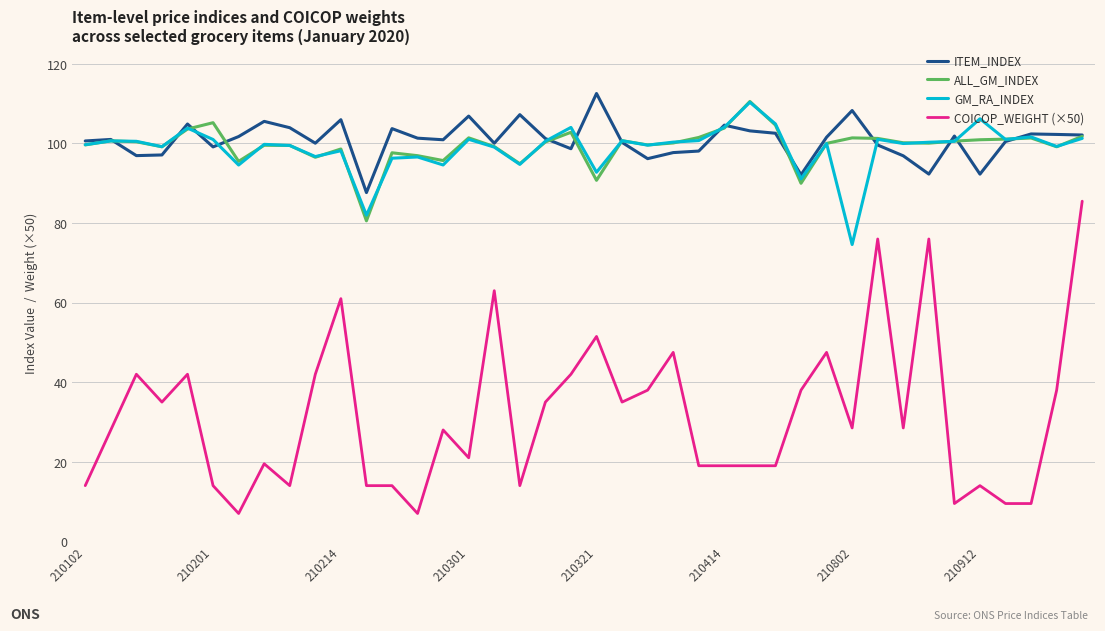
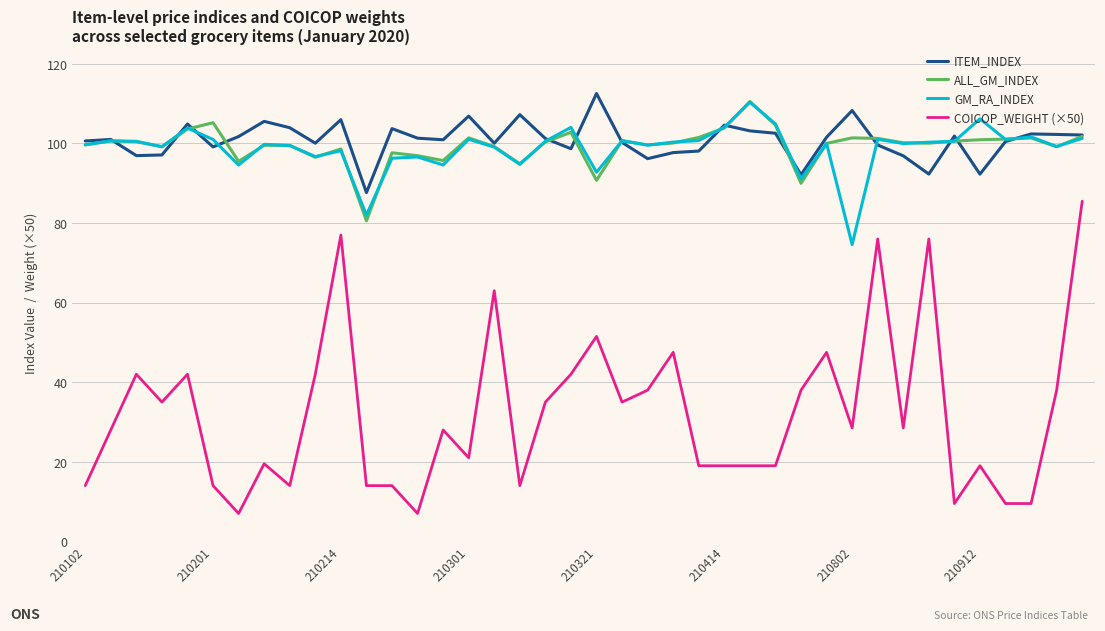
COICOP_WEIGHT (×50), 210214: 61 -> 77
COICOP_WEIGHT (×50), 210912: 14 -> 19
